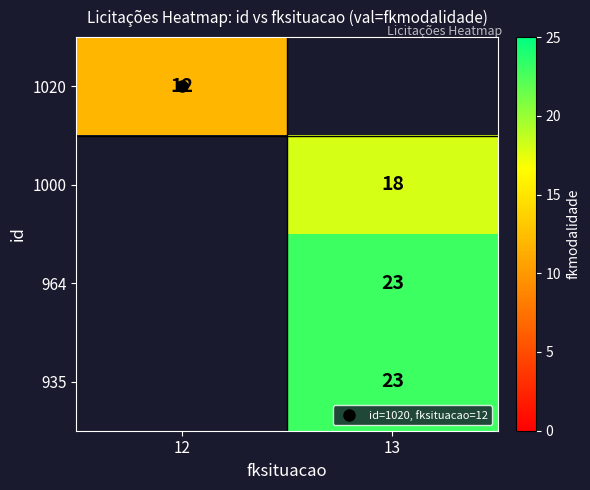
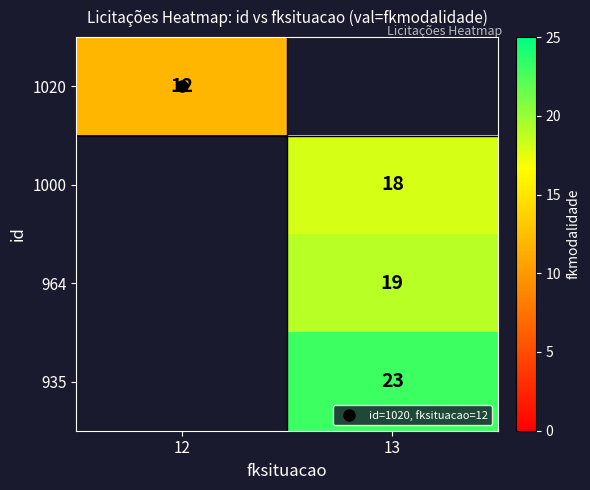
964, 13: 23 -> 19
